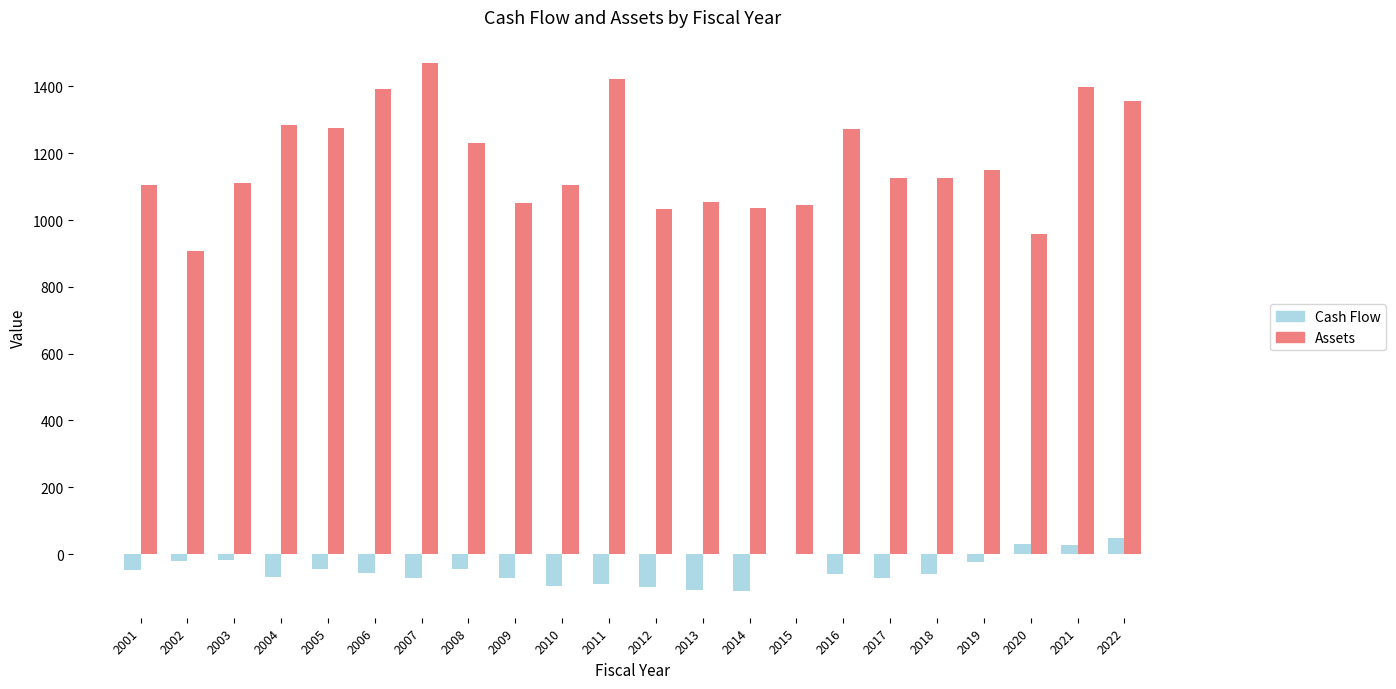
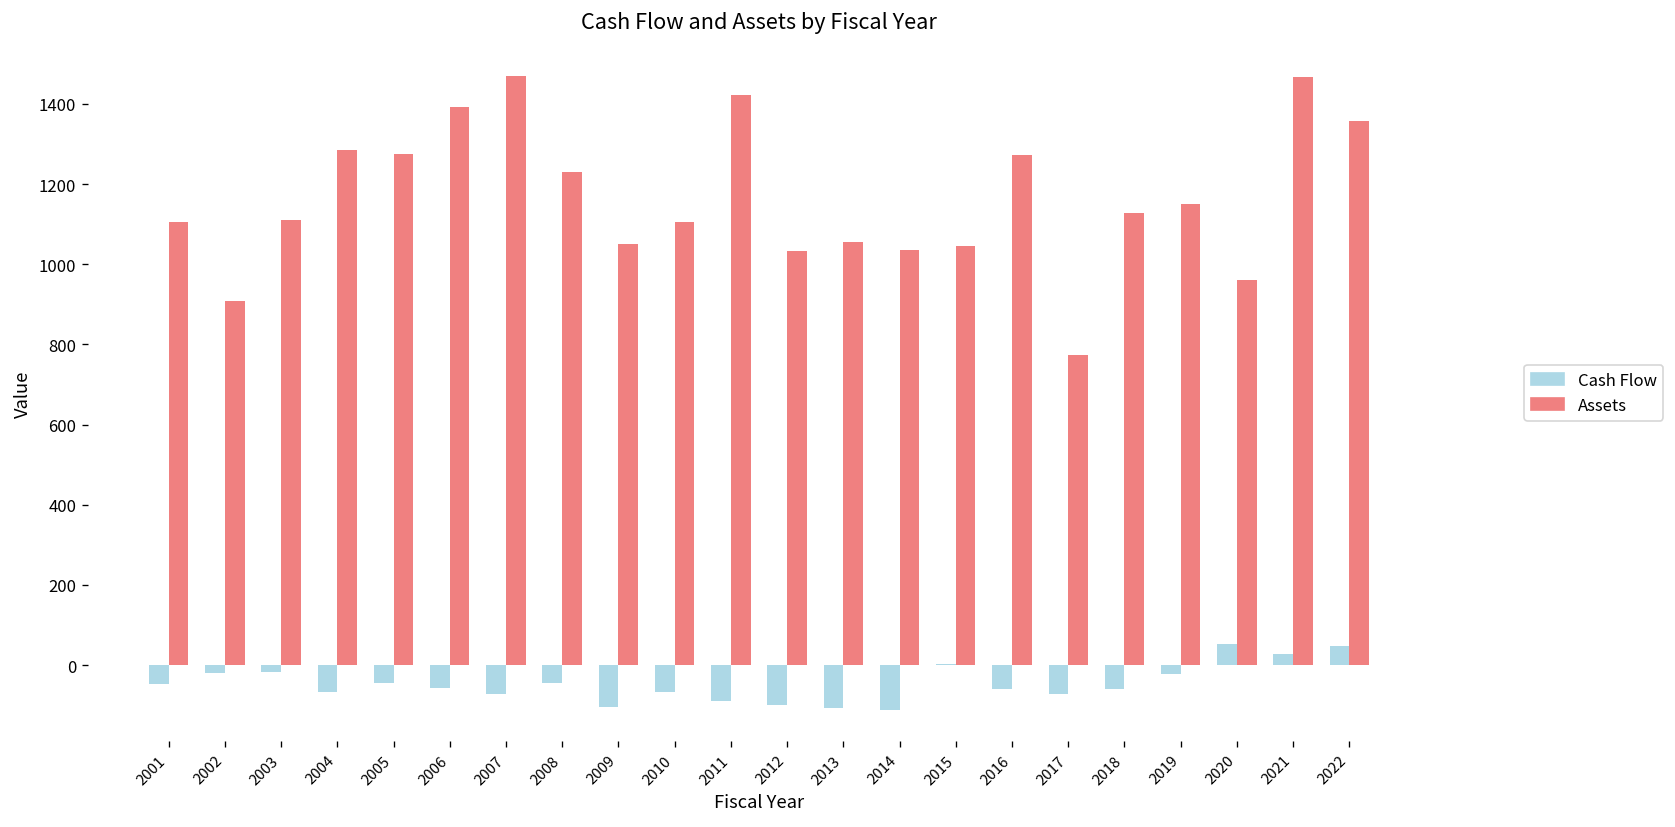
Cash Flow, 2009: -70 -> -110
Cash Flow, 2010: -100 -> -70
Assets, 2017: 1130 -> 770
Cash Flow, 2020: 30 -> 50
Assets, 2021: 1400 -> 1470
